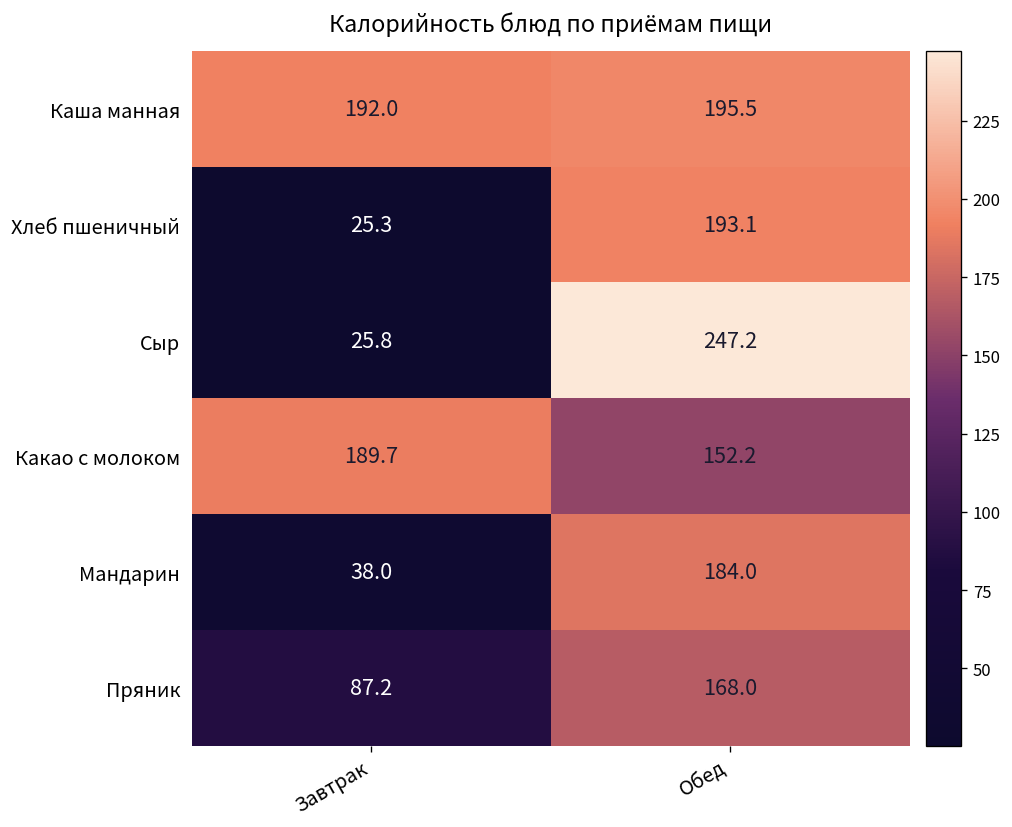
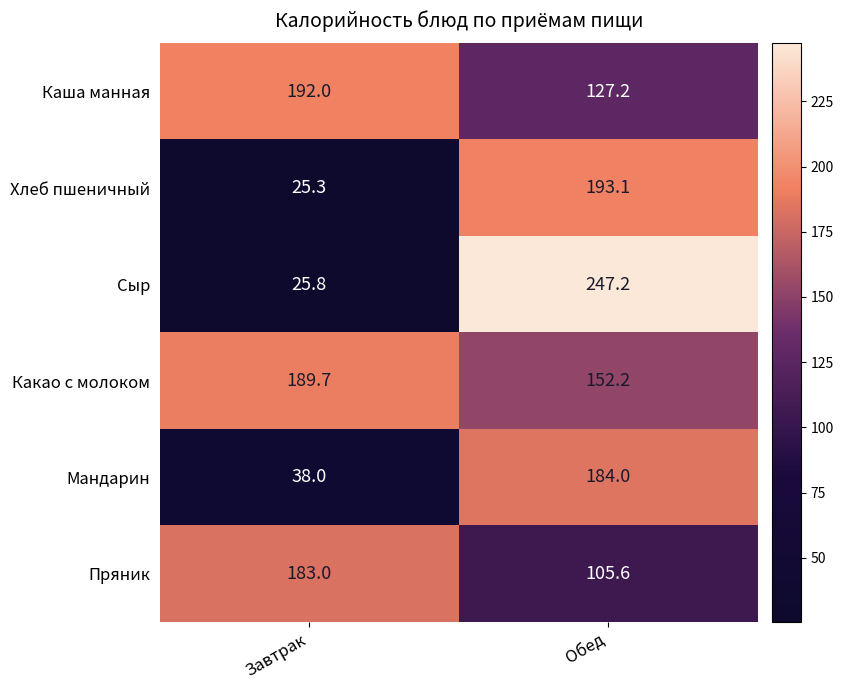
Каша манная, Обед: 195.5 -> 127.2
Пряник, Завтрак: 87.2 -> 183.0
Пряник, Обед: 168.0 -> 105.6
